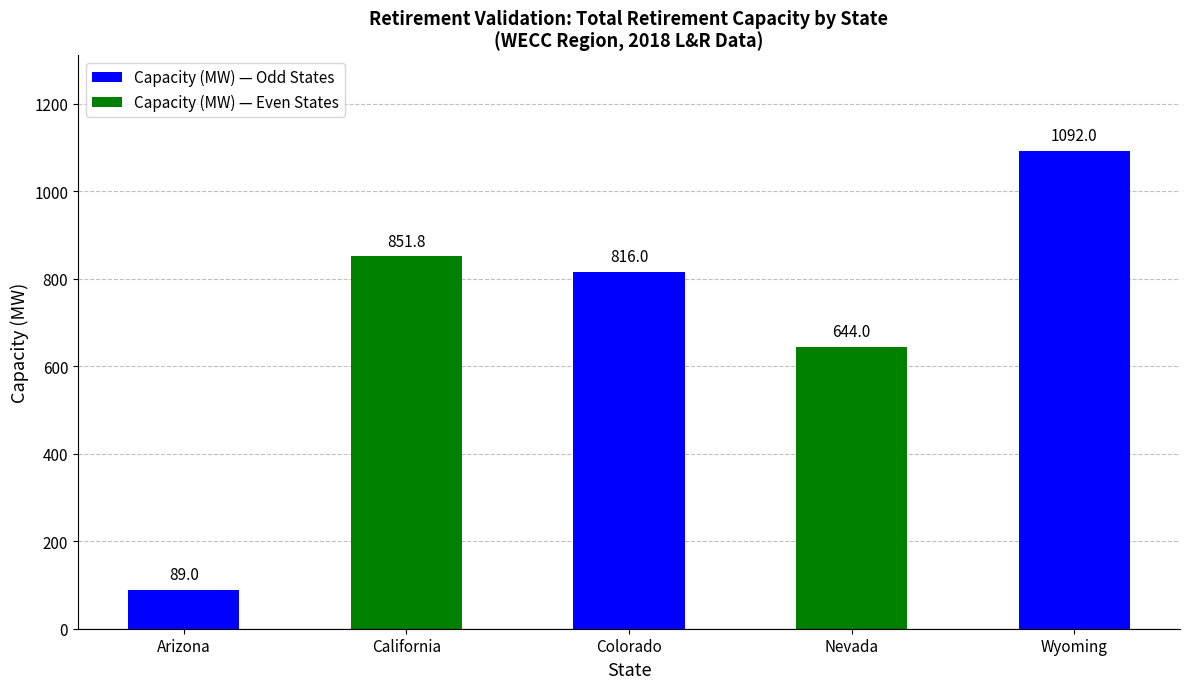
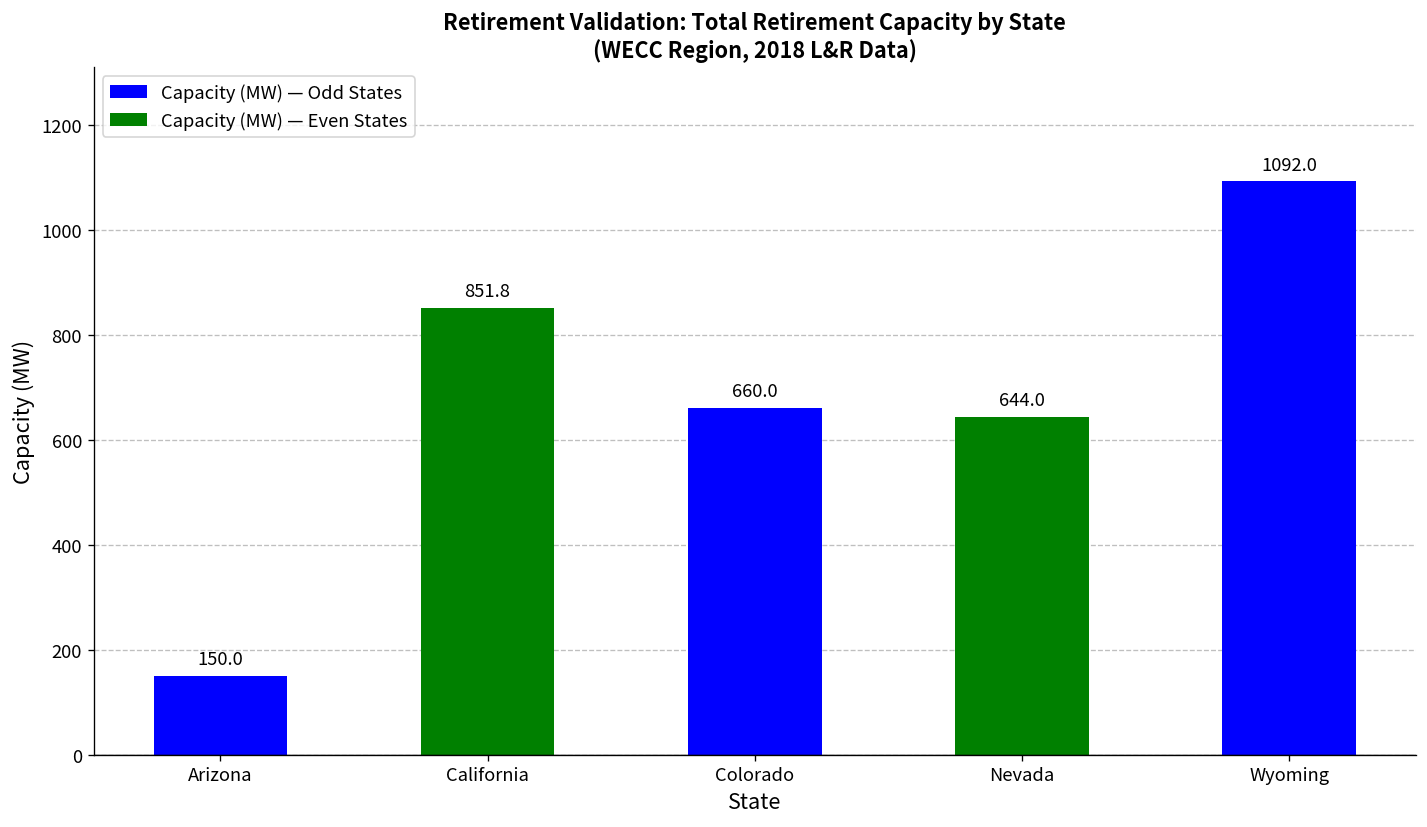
Arizona: 89.0 -> 150.0
Colorado: 816.0 -> 660.0
